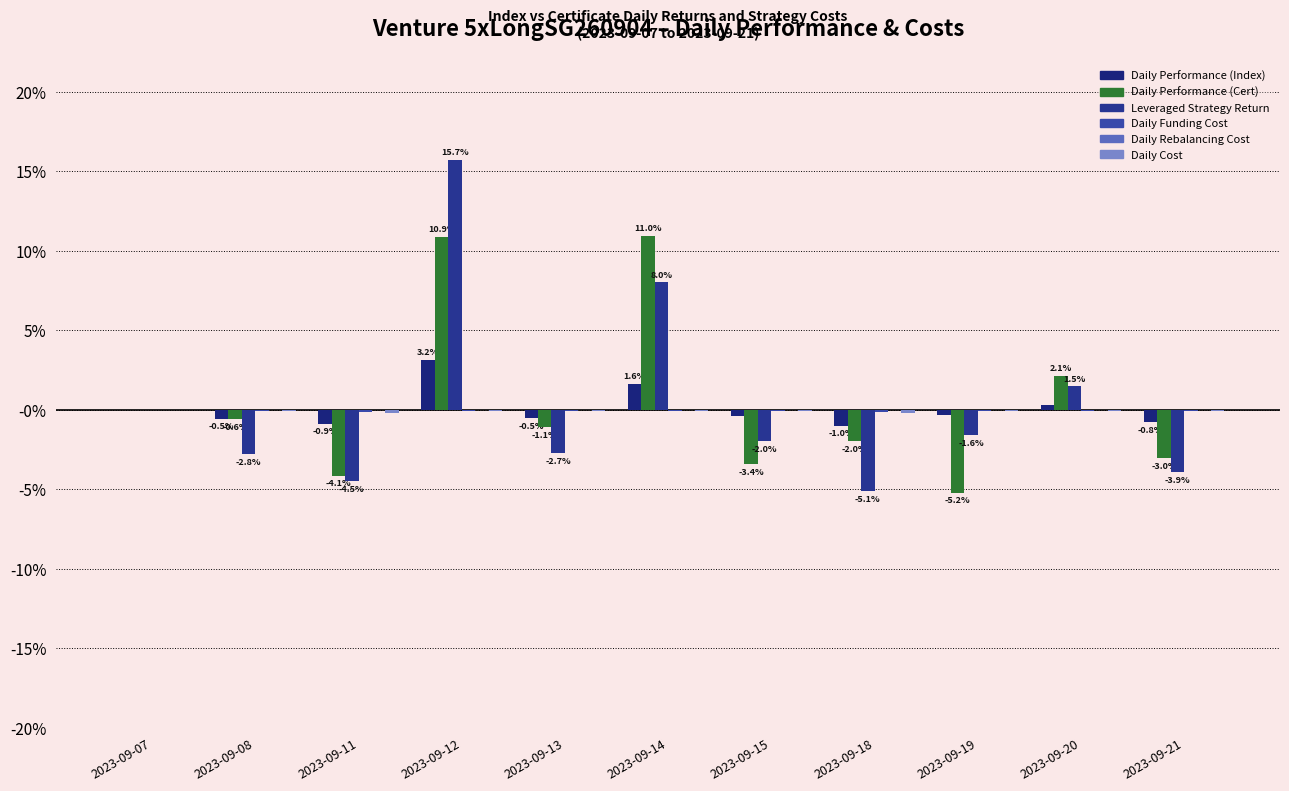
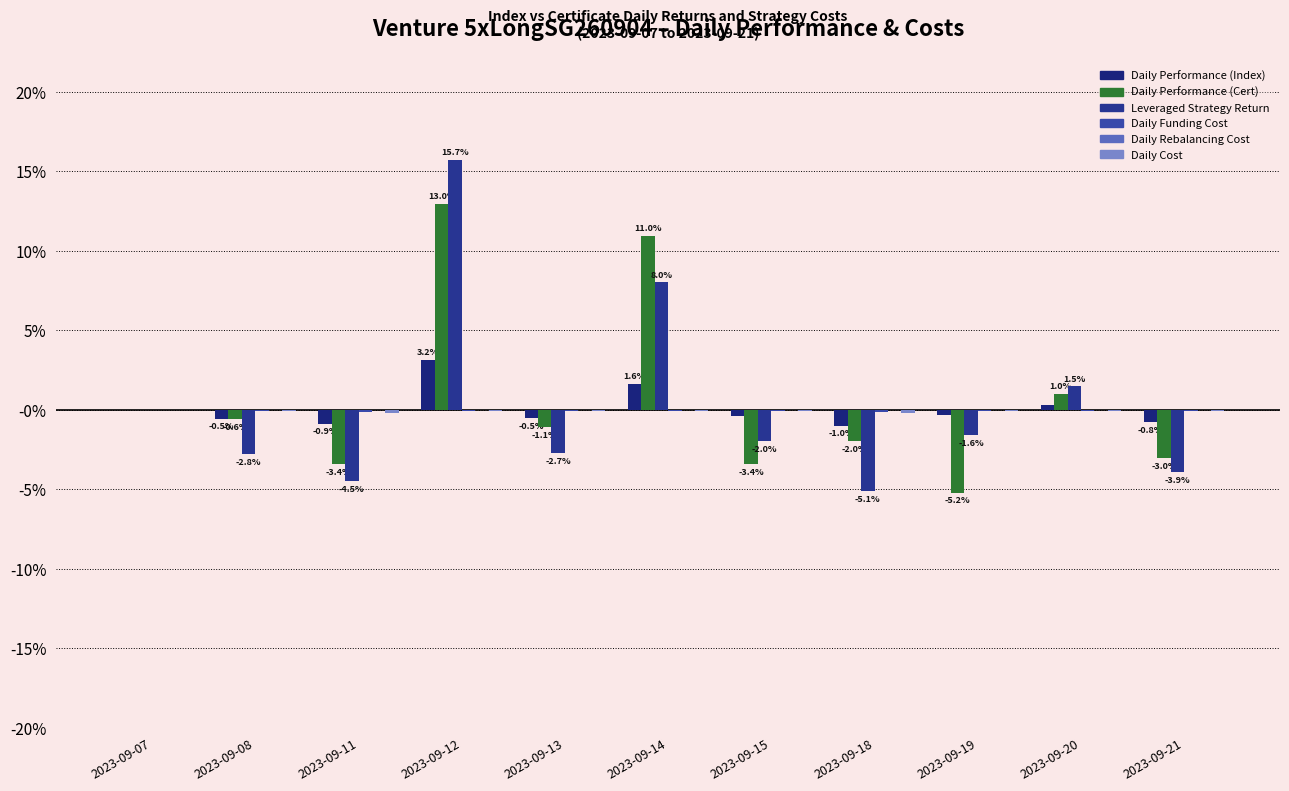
Daily Performance (Cert), 2023-09-11: -4.1% -> -3.4%
Daily Performance (Cert), 2023-09-12: 10.9% -> 13.0%
Daily Performance (Cert), 2023-09-20: 2.1% -> 1.0%
